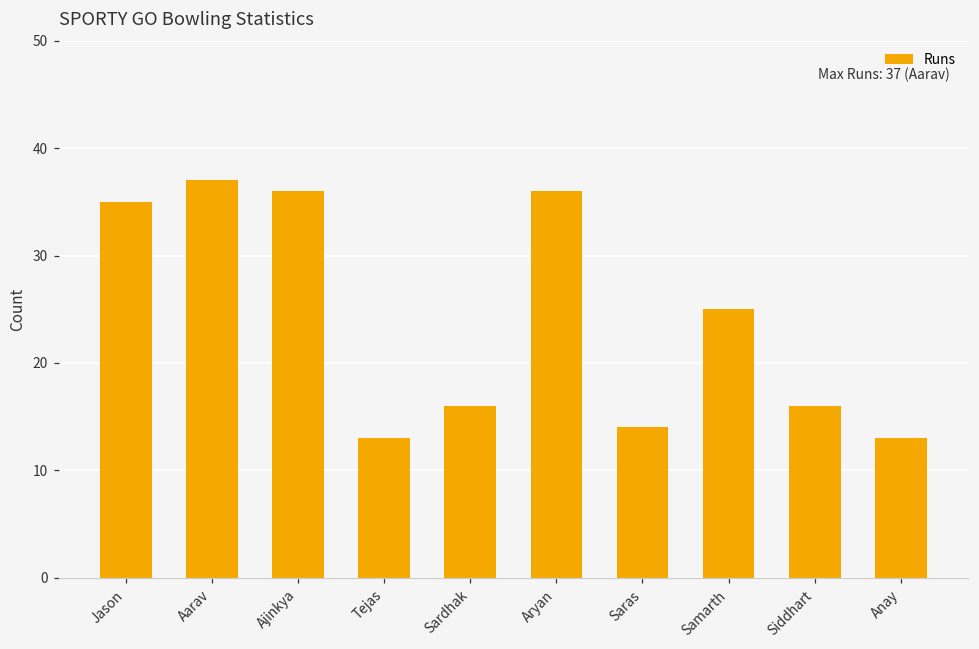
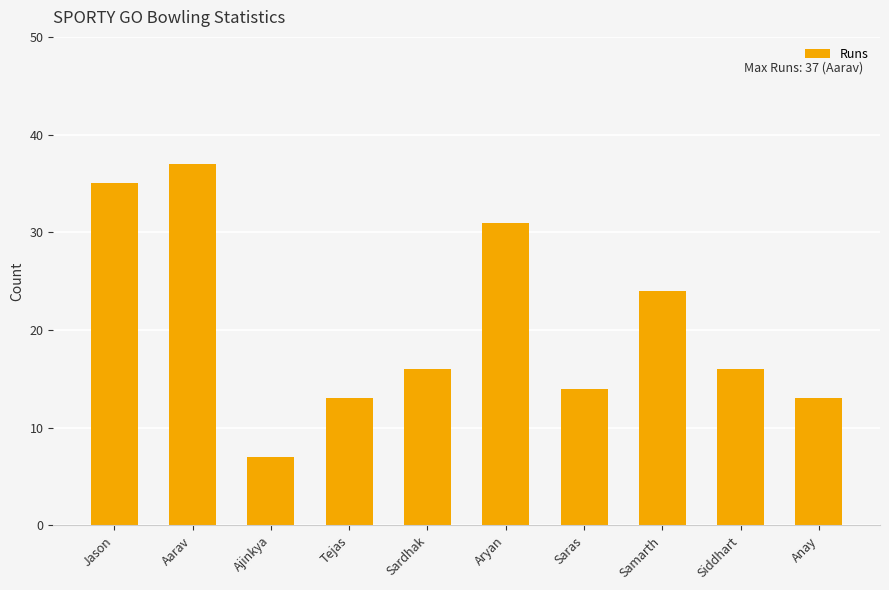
Ajinkya: 36 -> 7
Aryan: 36 -> 31
Samarth: 25 -> 24
